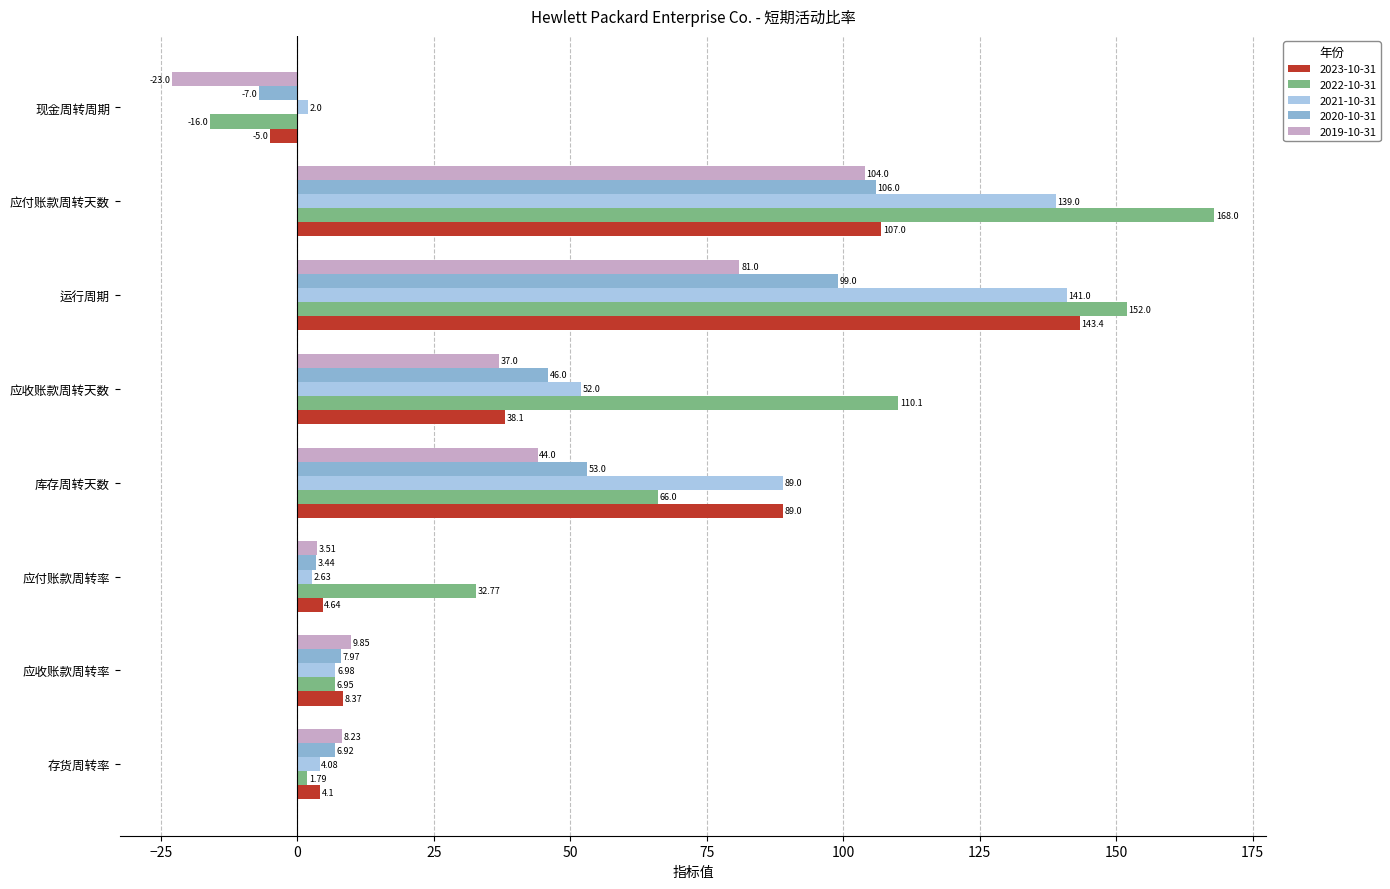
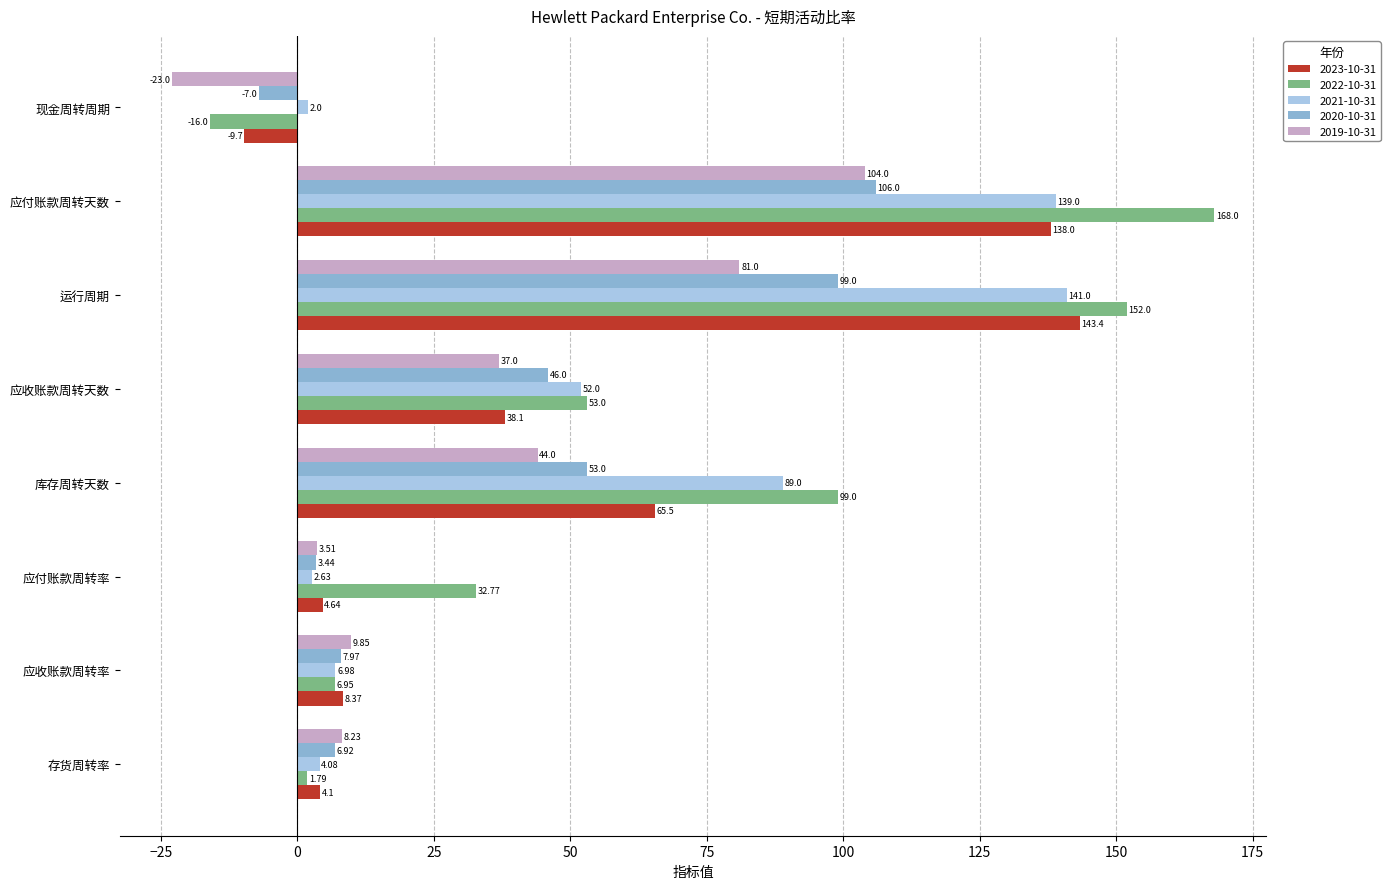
2023-10-31, 现金周转周期: -5.0 -> -9.7
2023-10-31, 应付账款周转天数: 107.0 -> 138.0
2022-10-31, 应收账款周转天数: 110.1 -> 53.0
2022-10-31, 库存周转天数: 66.0 -> 99.0
2023-10-31, 库存周转天数: 89.0 -> 65.5
